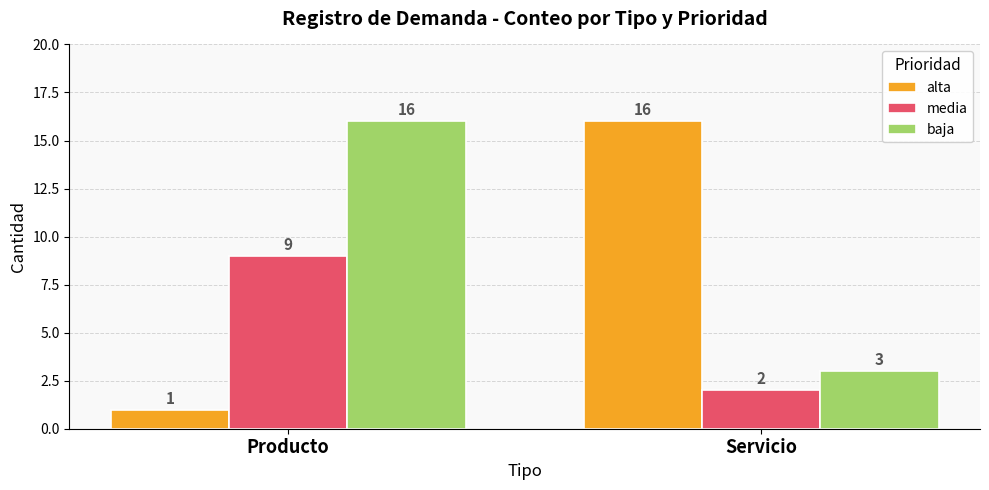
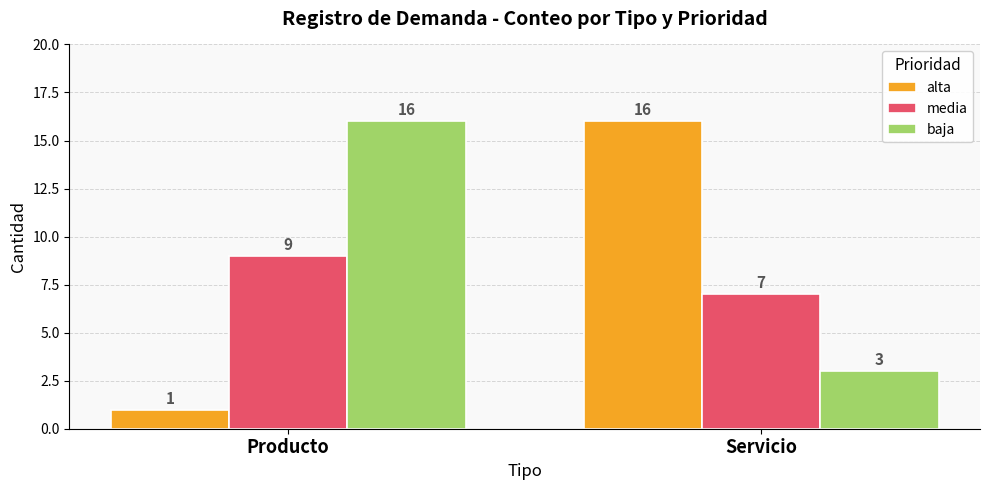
media, Servicio: 2 -> 7
